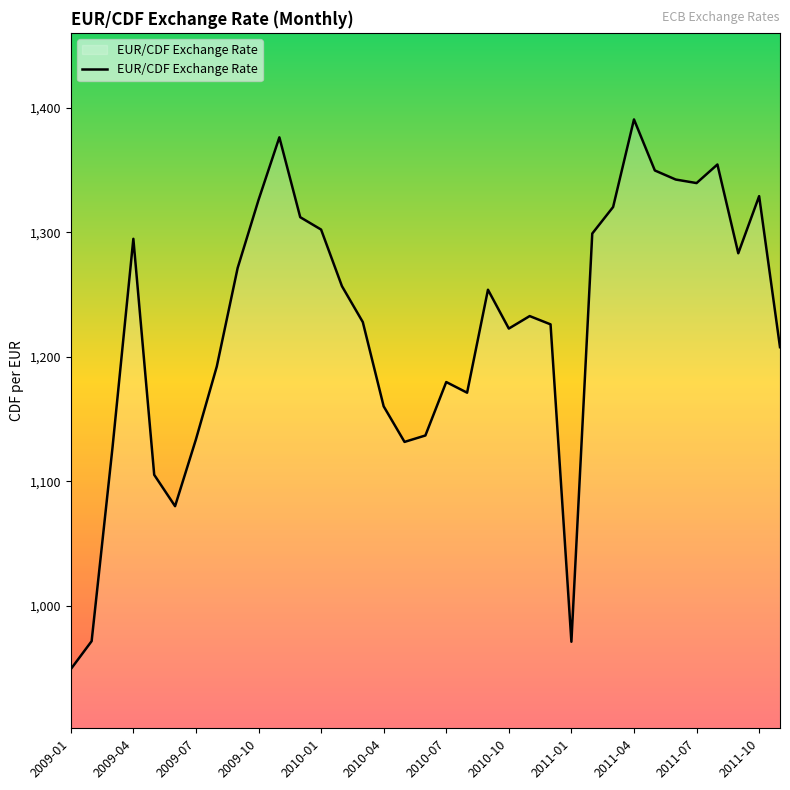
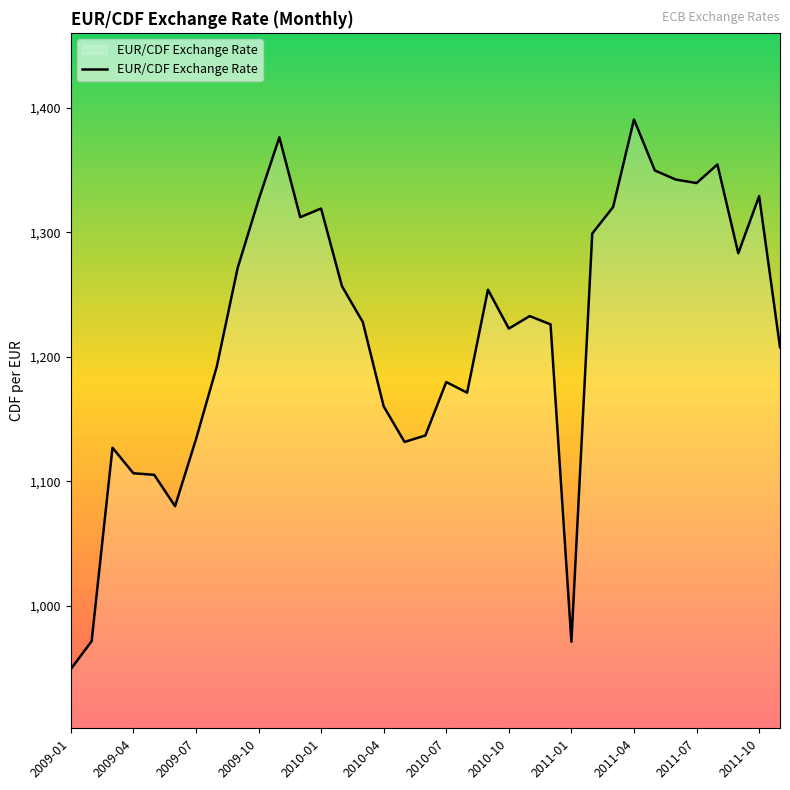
2009-04: 1,295 -> 1,106
2010-01: 1,302 -> 1,319
